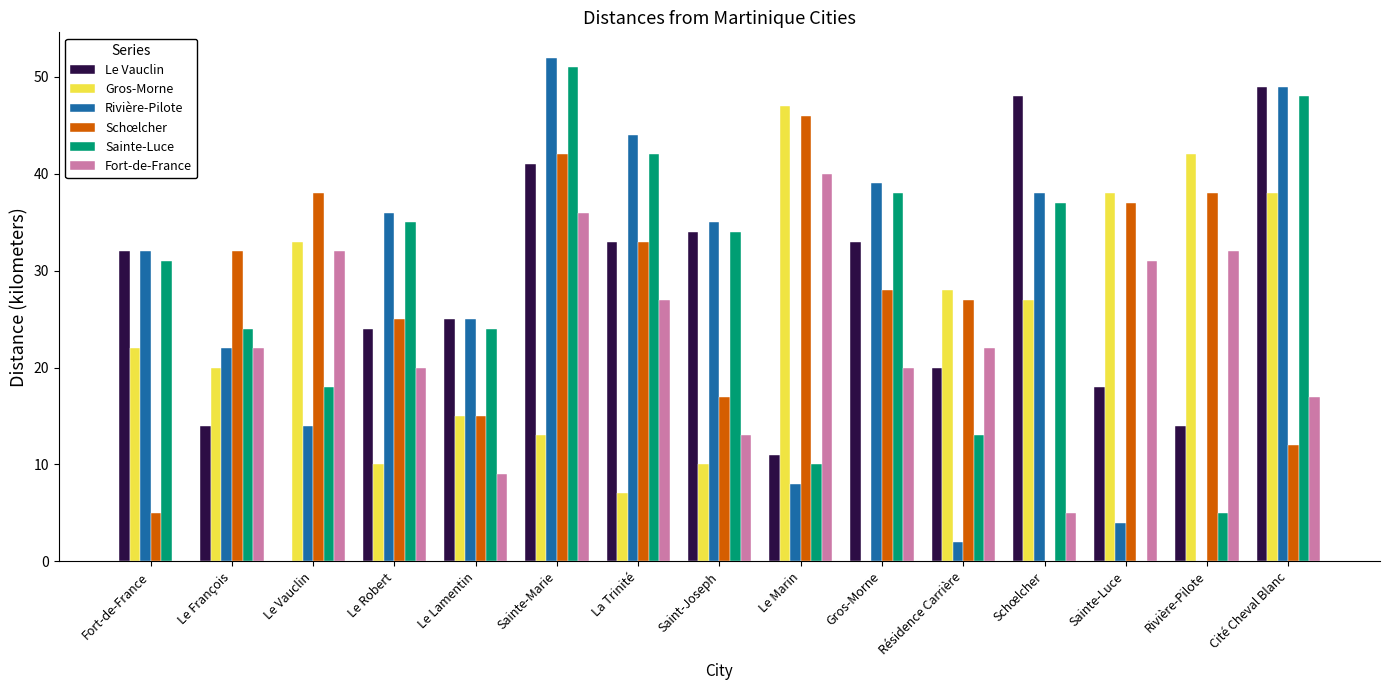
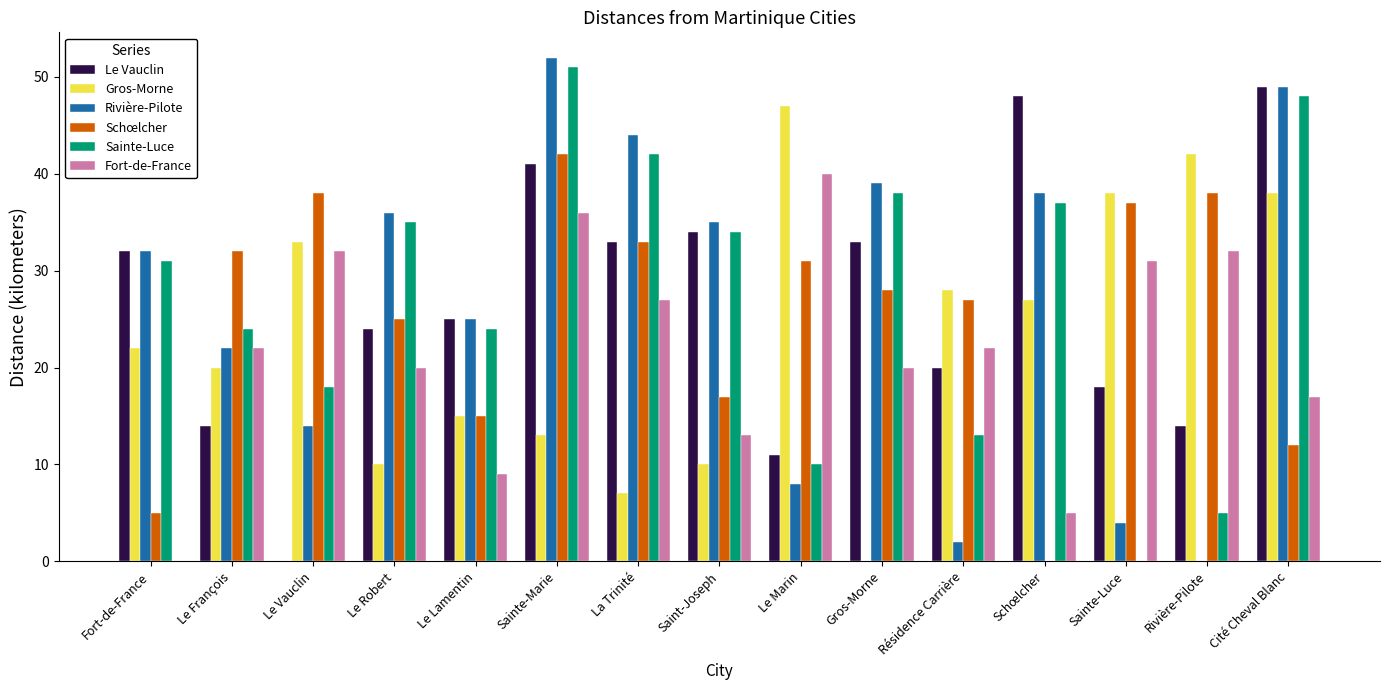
Schœlcher, Le Marin: 46 -> 31
